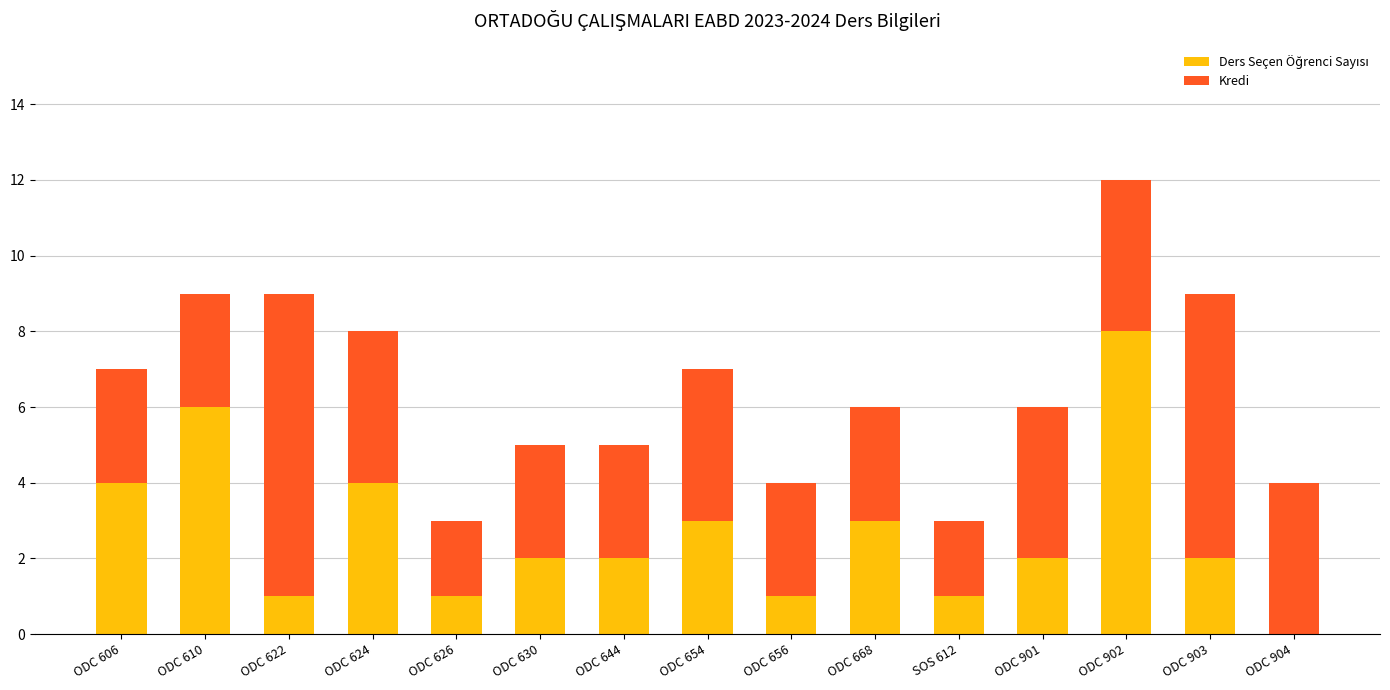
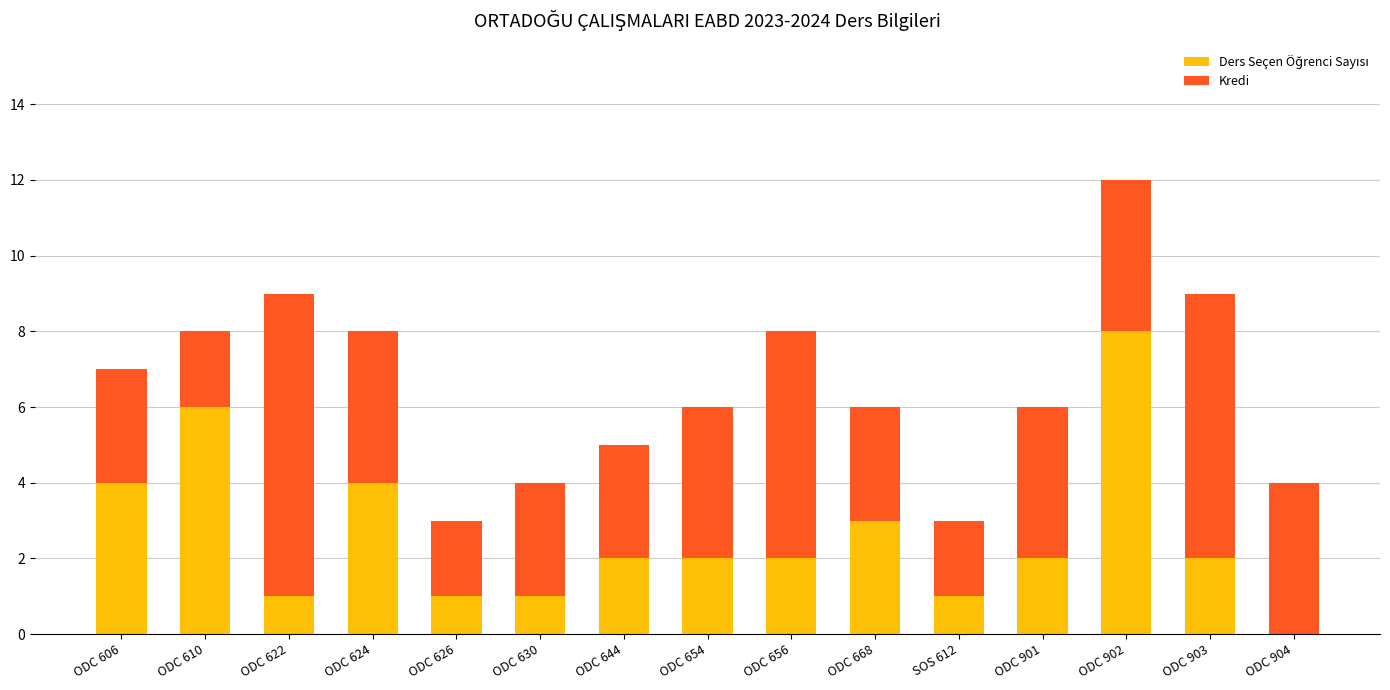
Kredi, ODC 610: 3 -> 2
Ders Seçen Öğrenci Sayısı, ODC 630: 2 -> 1
Ders Seçen Öğrenci Sayısı, ODC 654: 3 -> 2
Ders Seçen Öğrenci Sayısı, ODC 656: 1 -> 2
Kredi, ODC 656: 3 -> 6
